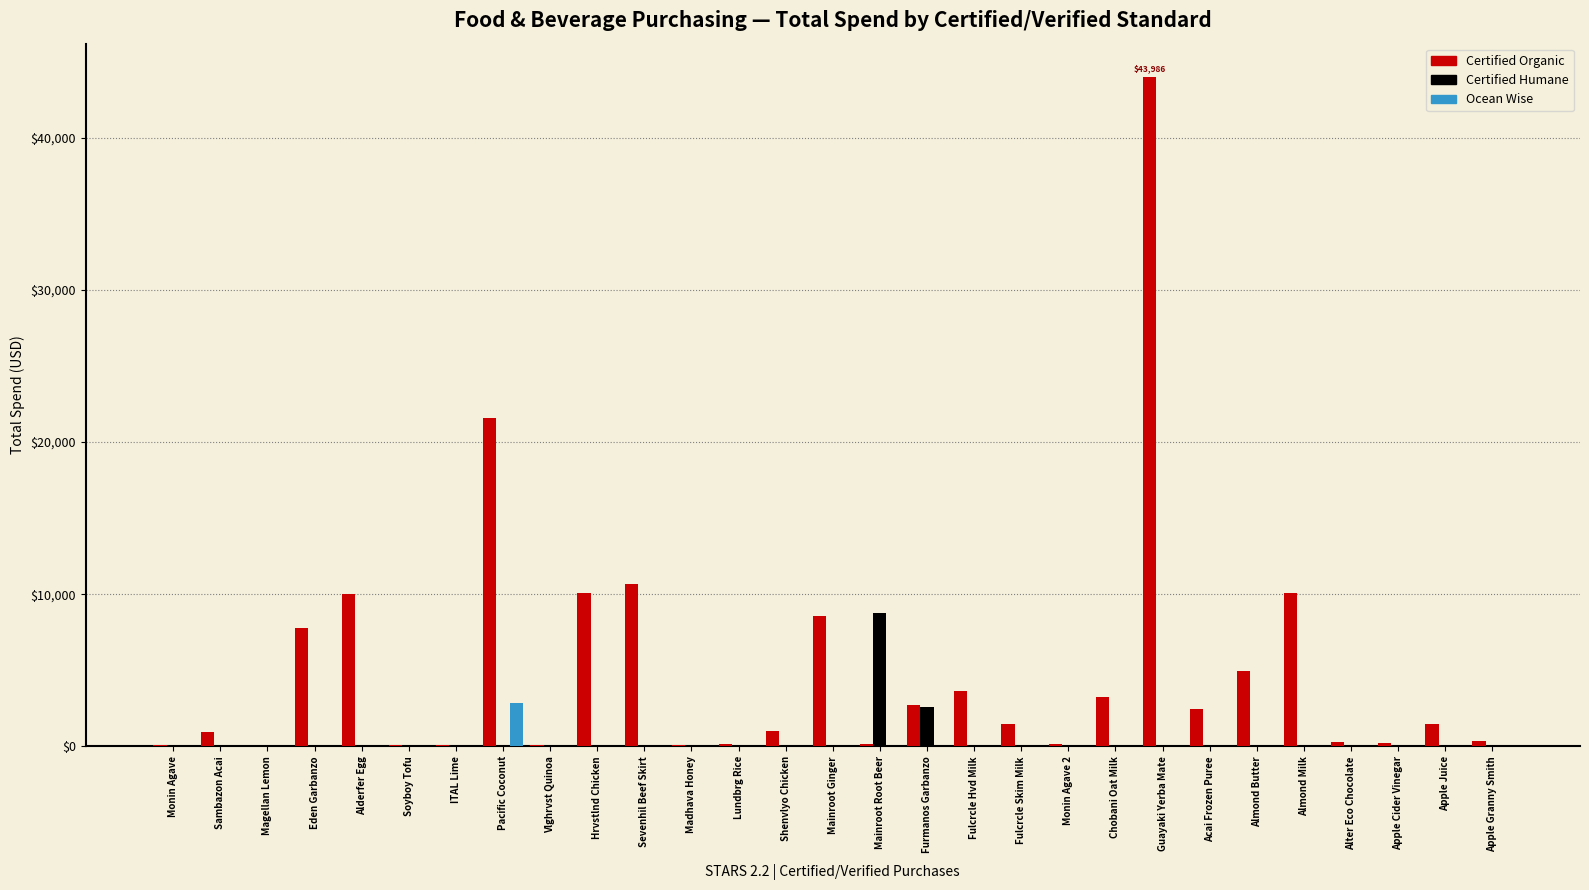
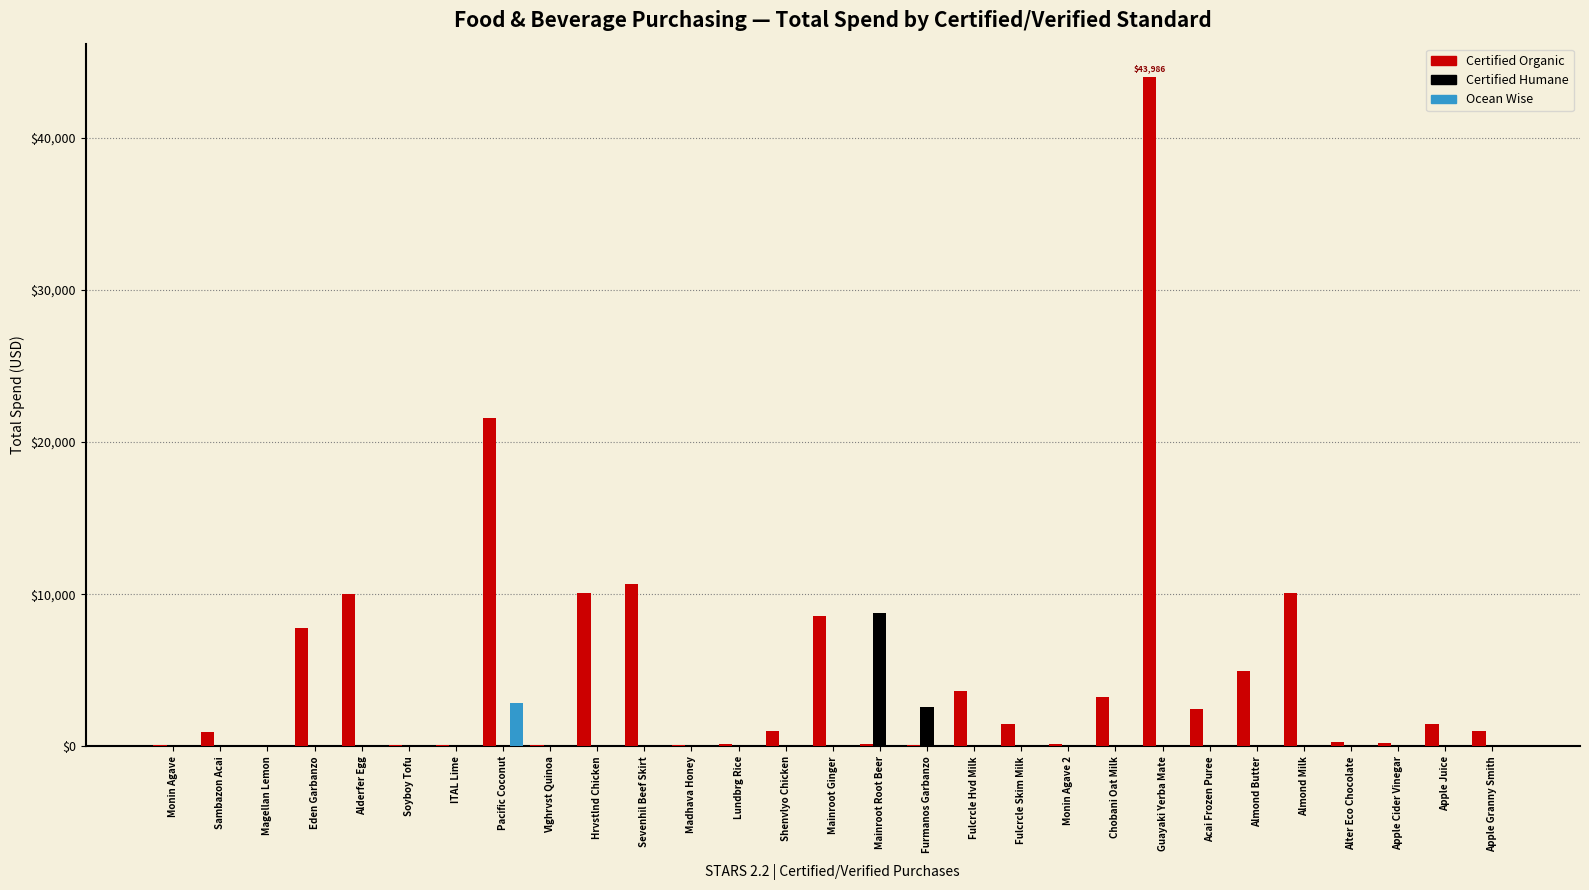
Certified Organic, Furmanos Garbanzo: $2,700 -> $100
Certified Organic, Apple Granny Smith: $400 -> $1,000
